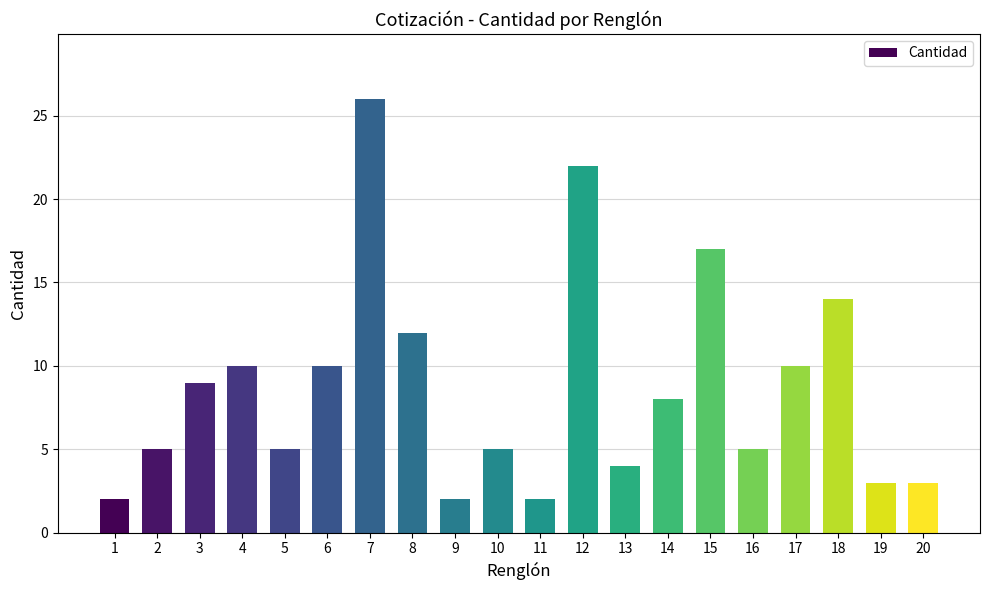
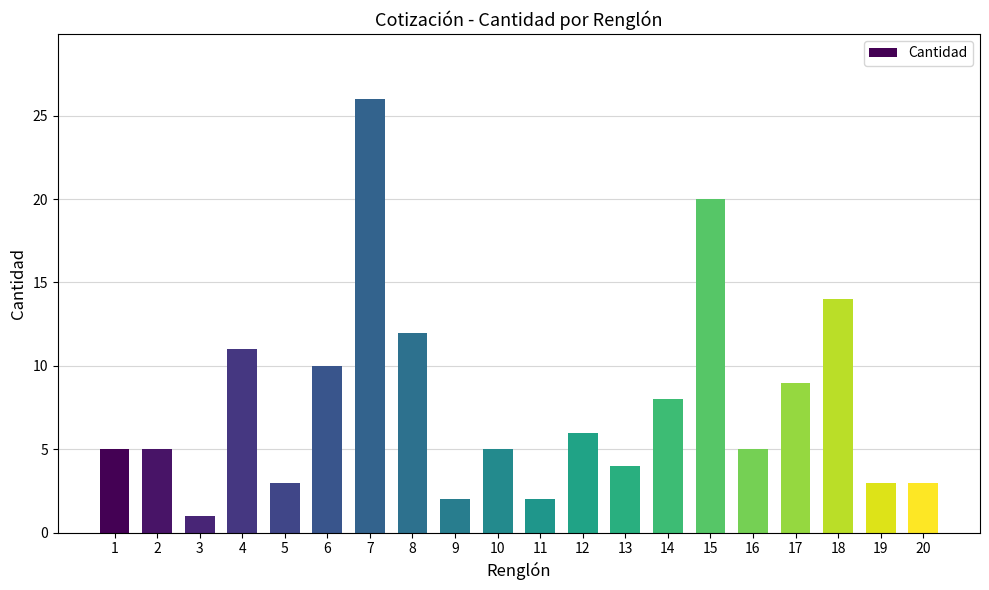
1: 2 -> 5
3: 9 -> 1
4: 10 -> 11
5: 5 -> 3
12: 22 -> 6
15: 17 -> 20
17: 10 -> 9
